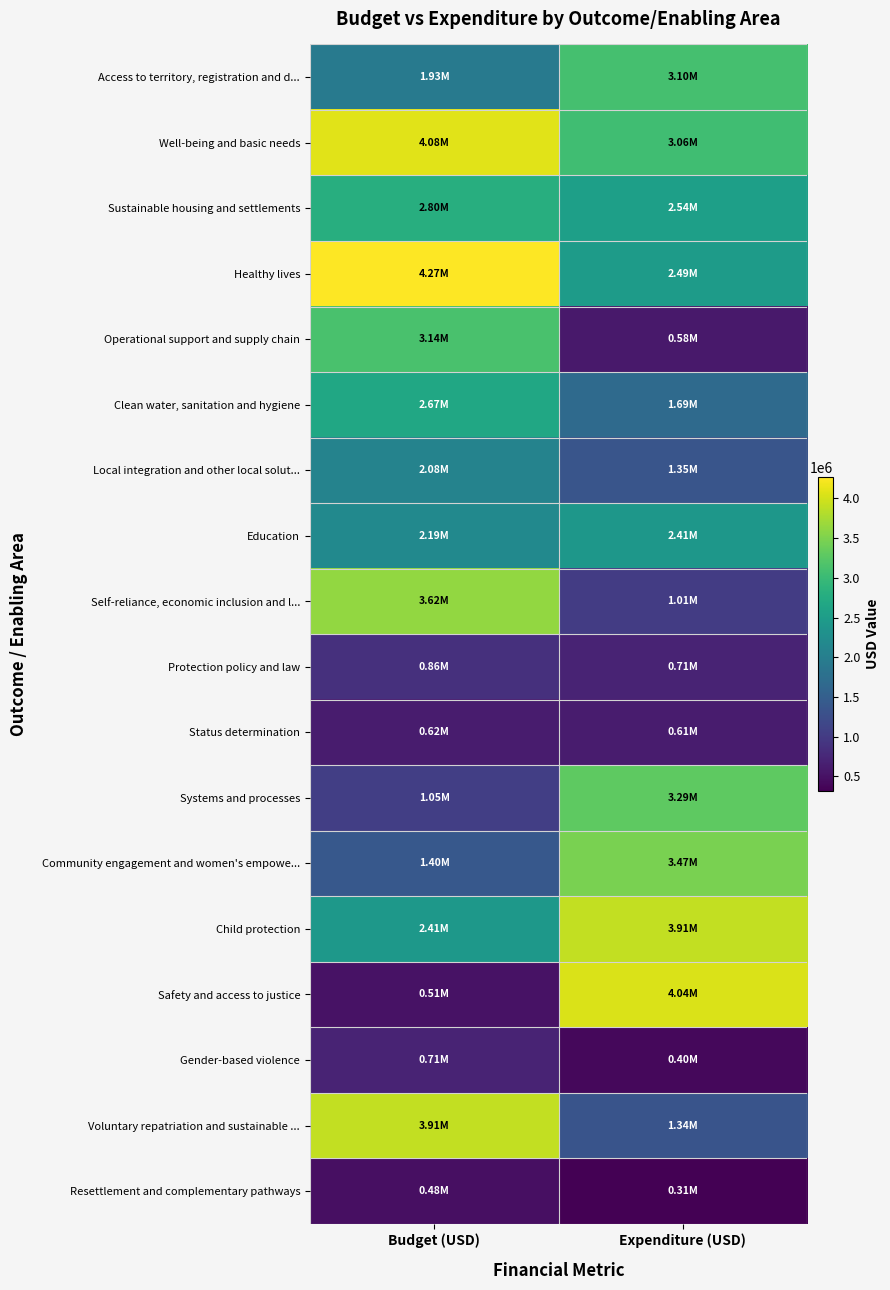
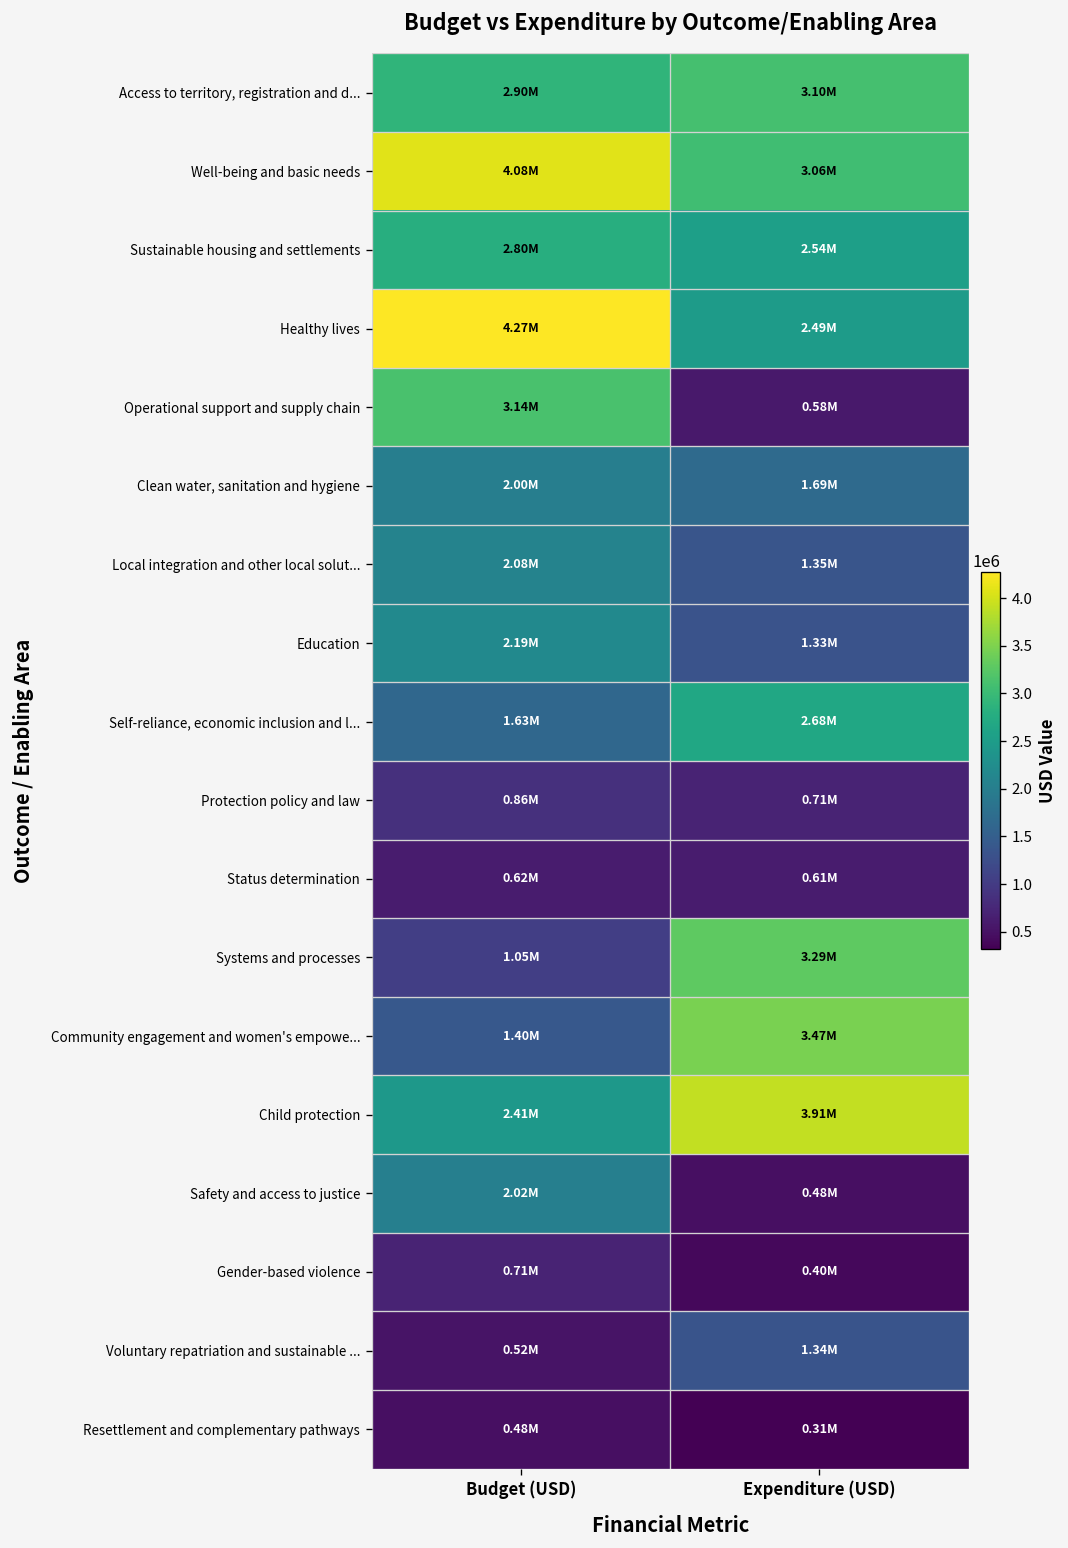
Access to territory, registration and d..., Budget (USD): 1.93M -> 2.90M
Clean water, sanitation and hygiene, Budget (USD): 2.67M -> 2.00M
Education, Expenditure (USD): 2.41M -> 1.33M
Self-reliance, economic inclusion and l..., Budget (USD): 3.62M -> 1.63M
Self-reliance, economic inclusion and l..., Expenditure (USD): 1.01M -> 2.68M
Safety and access to justice, Budget (USD): 0.51M -> 2.02M
Safety and access to justice, Expenditure (USD): 4.04M -> 0.48M
Voluntary repatriation and sustainable ..., Budget (USD): 3.91M -> 0.52M
